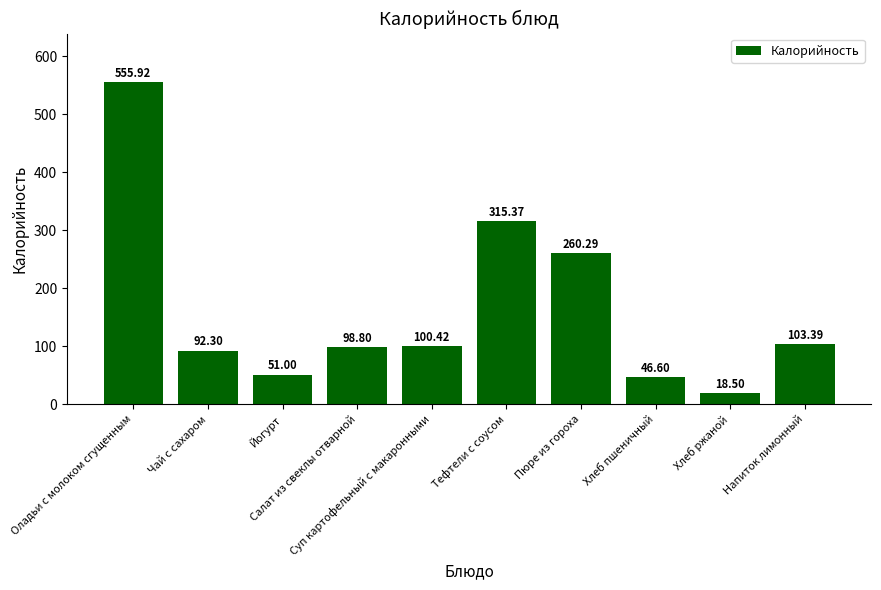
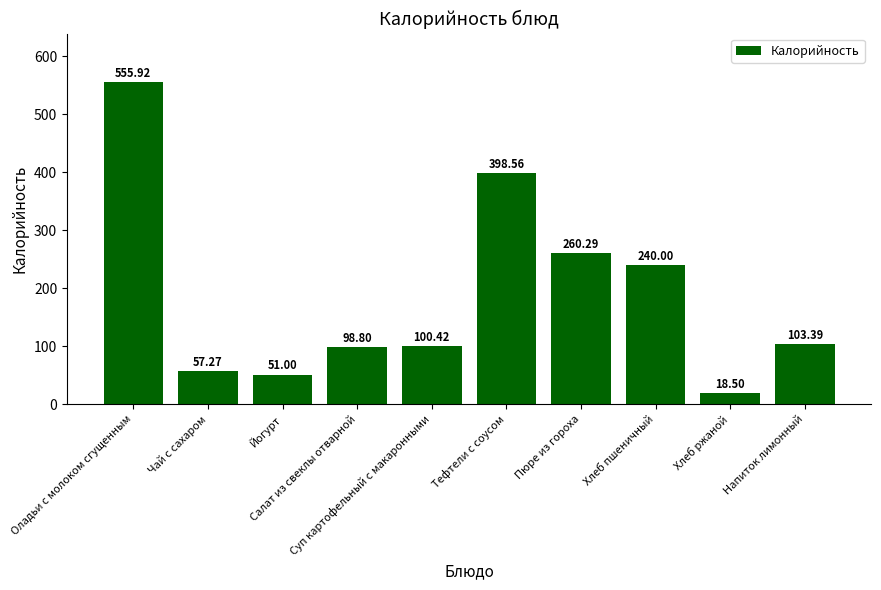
Чай с сахаром: 92.30 -> 57.27
Тефтели с соусом: 315.37 -> 398.56
Хлеб пшеничный: 46.60 -> 240.00
